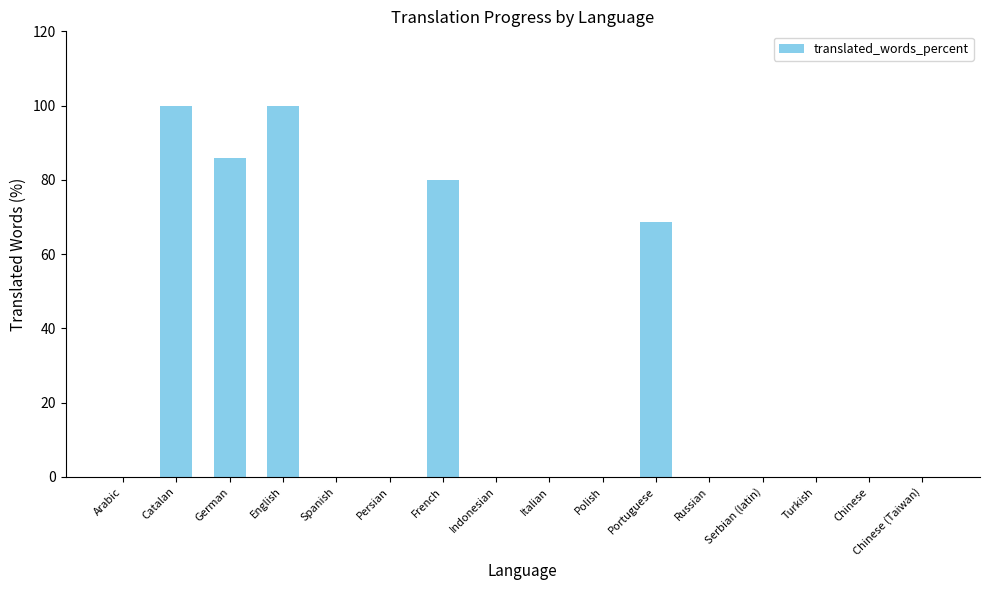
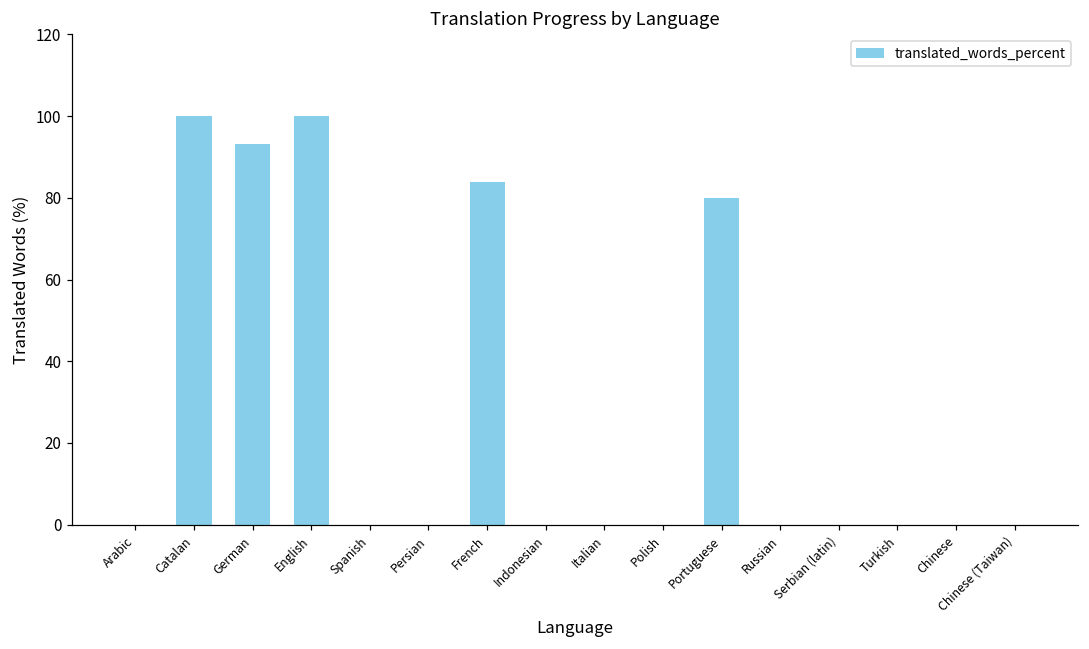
German: 86 -> 93
French: 80 -> 84
Portuguese: 69 -> 80
